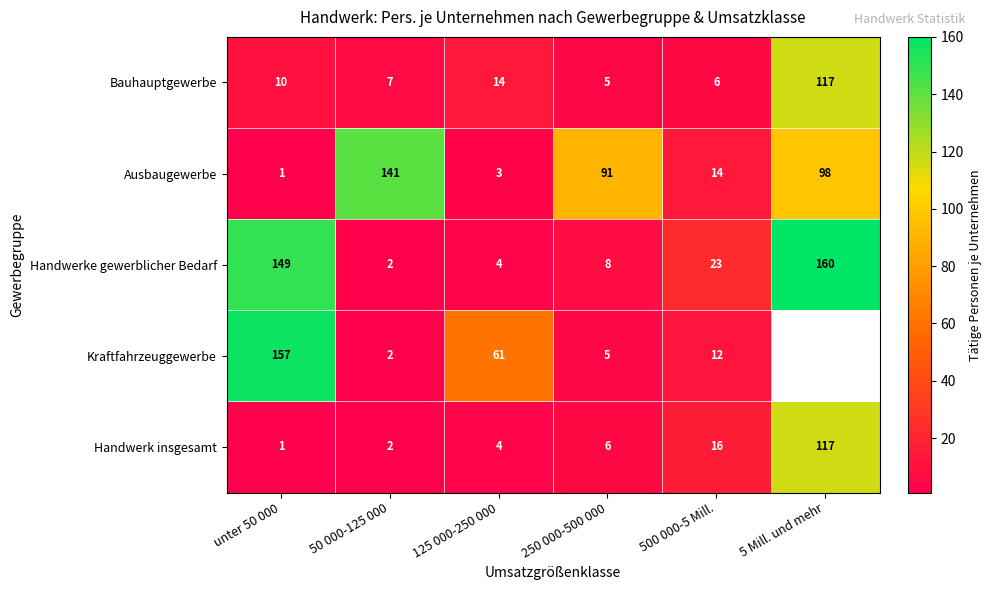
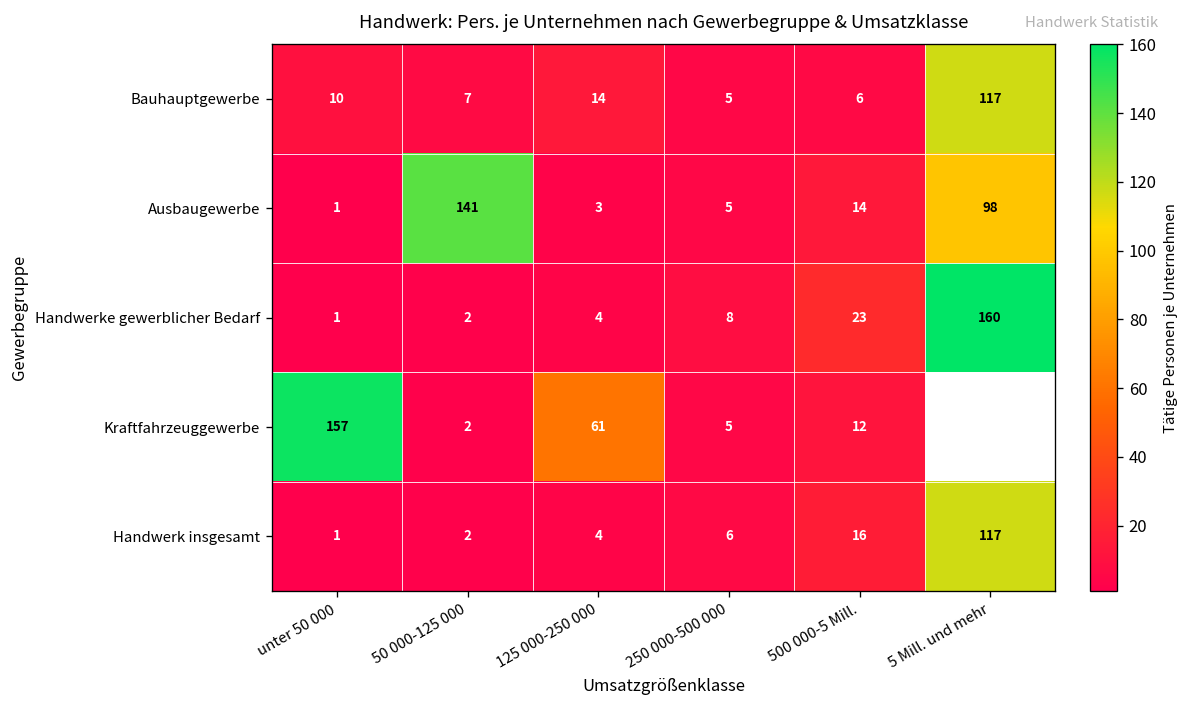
Ausbaugewerbe, 250 000-500 000: 91 -> 5
Handwerke gewerblicher Bedarf, unter 50 000: 149 -> 1
